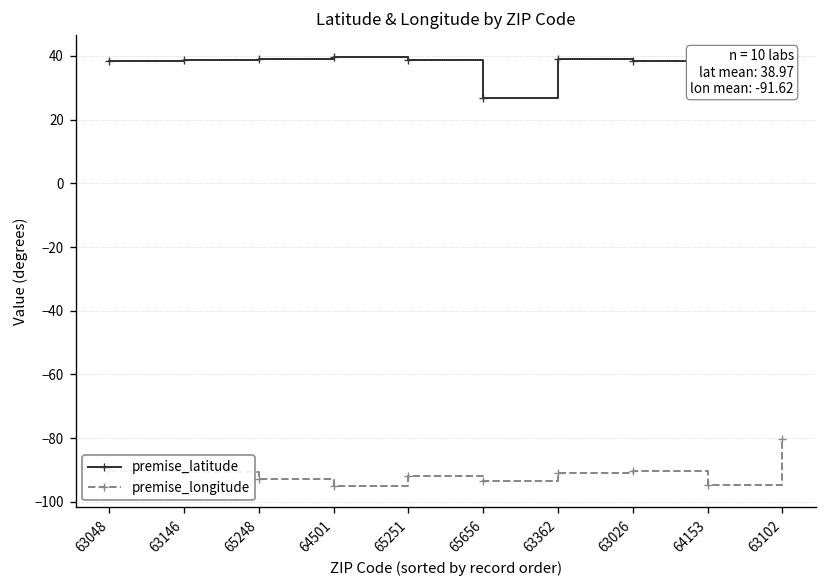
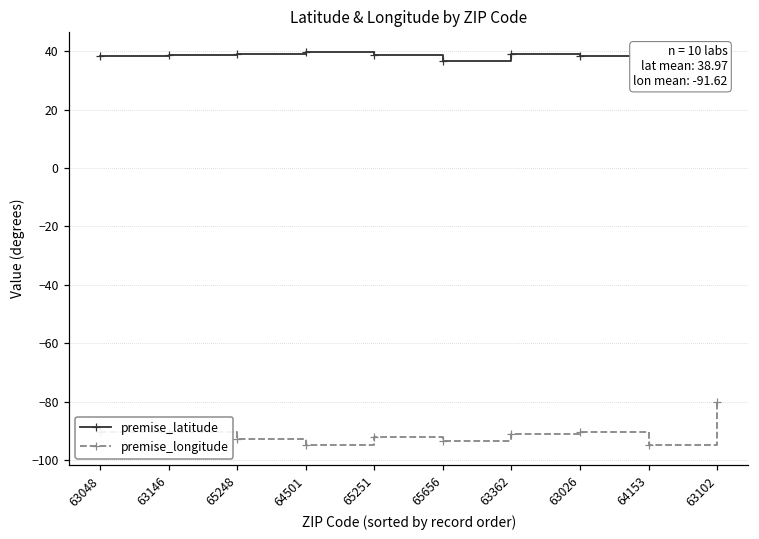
premise_latitude, 65656: 27 -> 37
